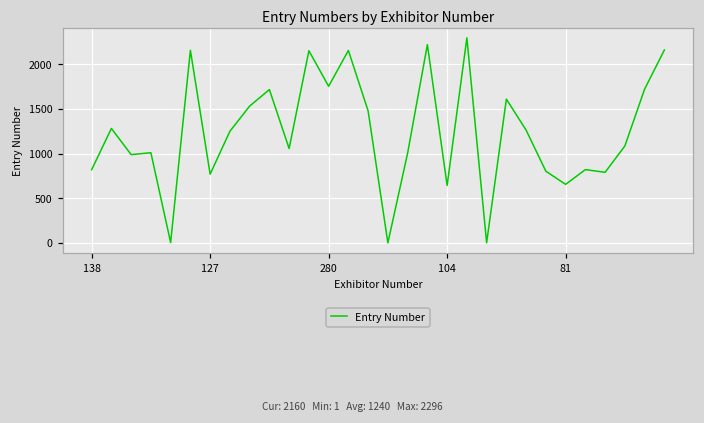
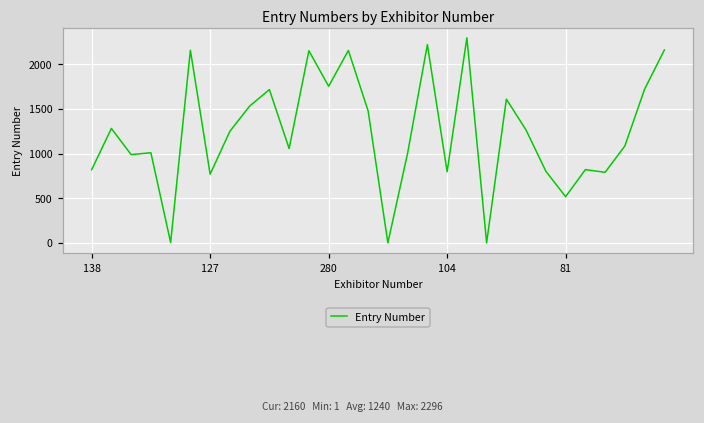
104: 600 -> 800
81: 700 -> 500
